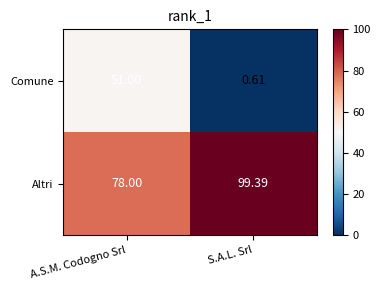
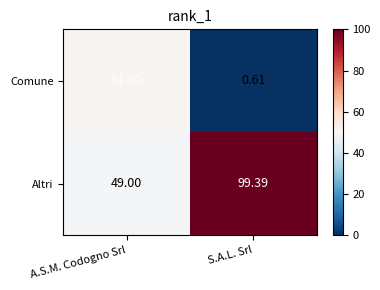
Altri, A.S.M. Codogno Srl: 78.00 -> 49.00
